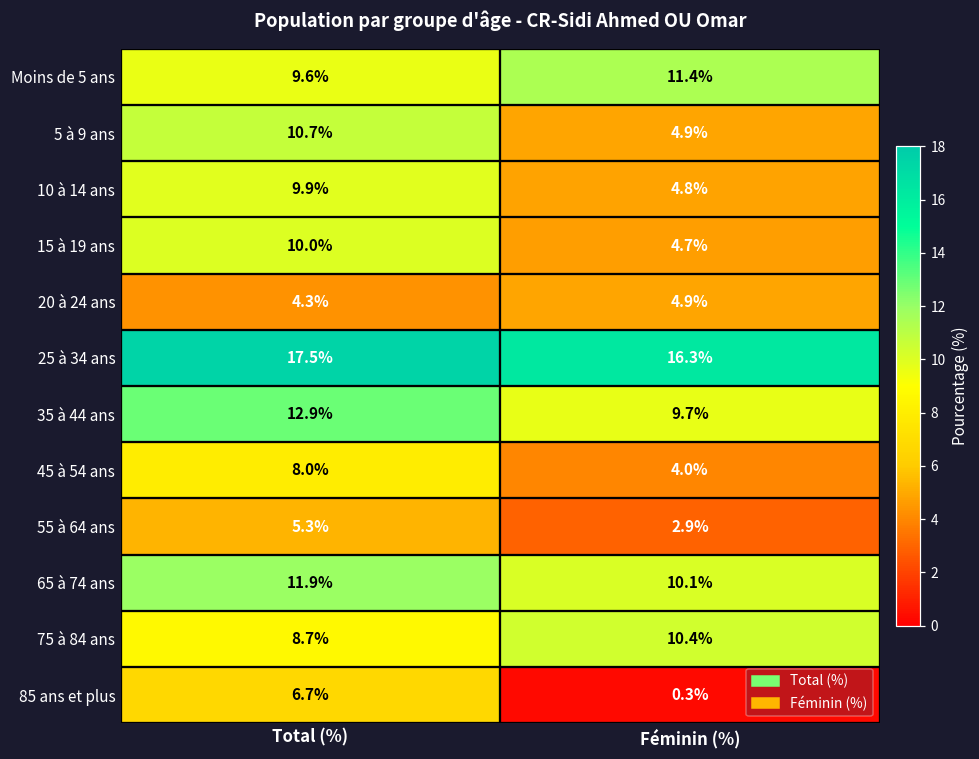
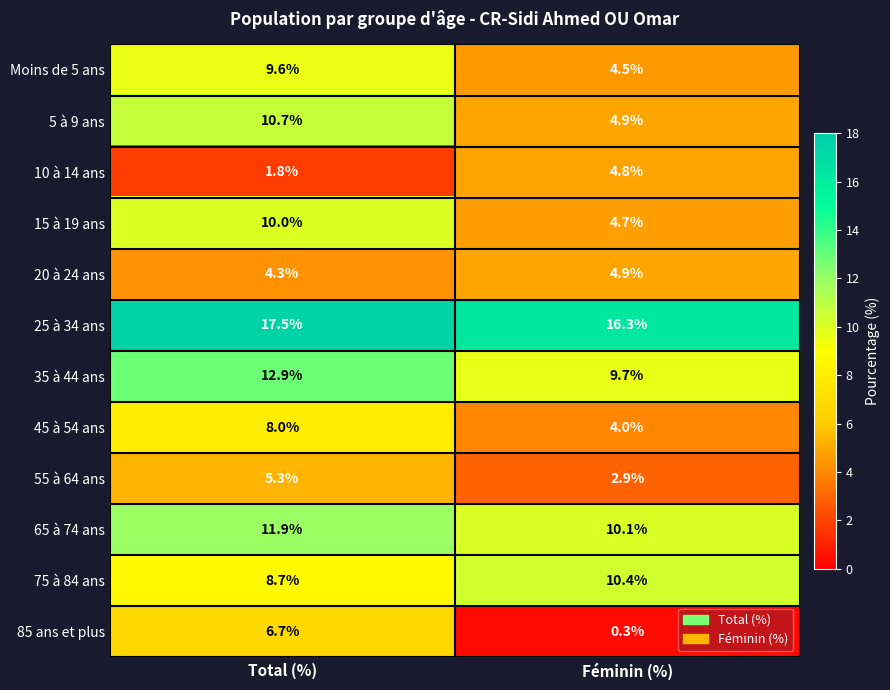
Moins de 5 ans, Féminin (%): 11.4% -> 4.5%
10 à 14 ans, Total (%): 9.9% -> 1.8%
